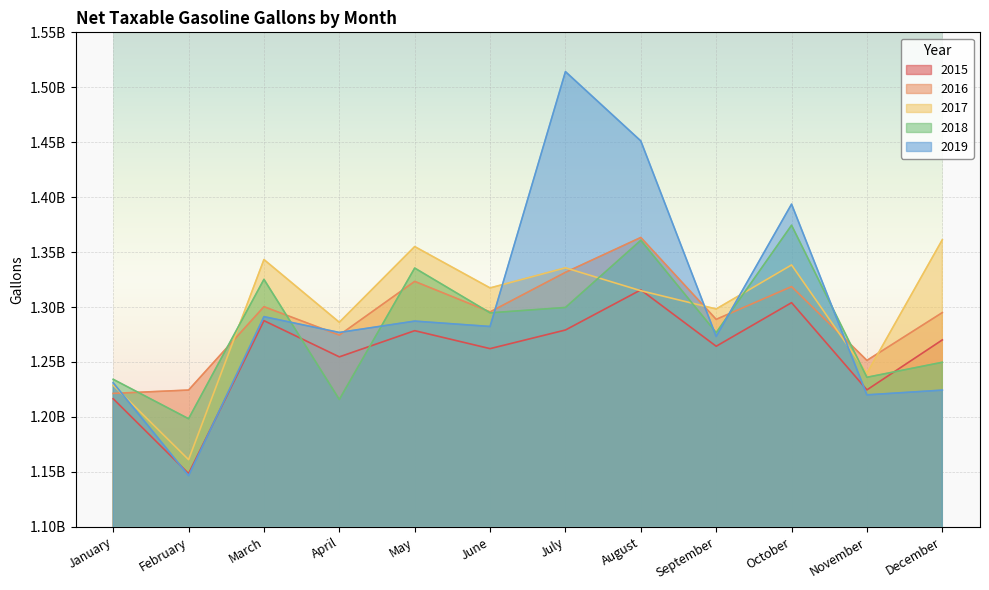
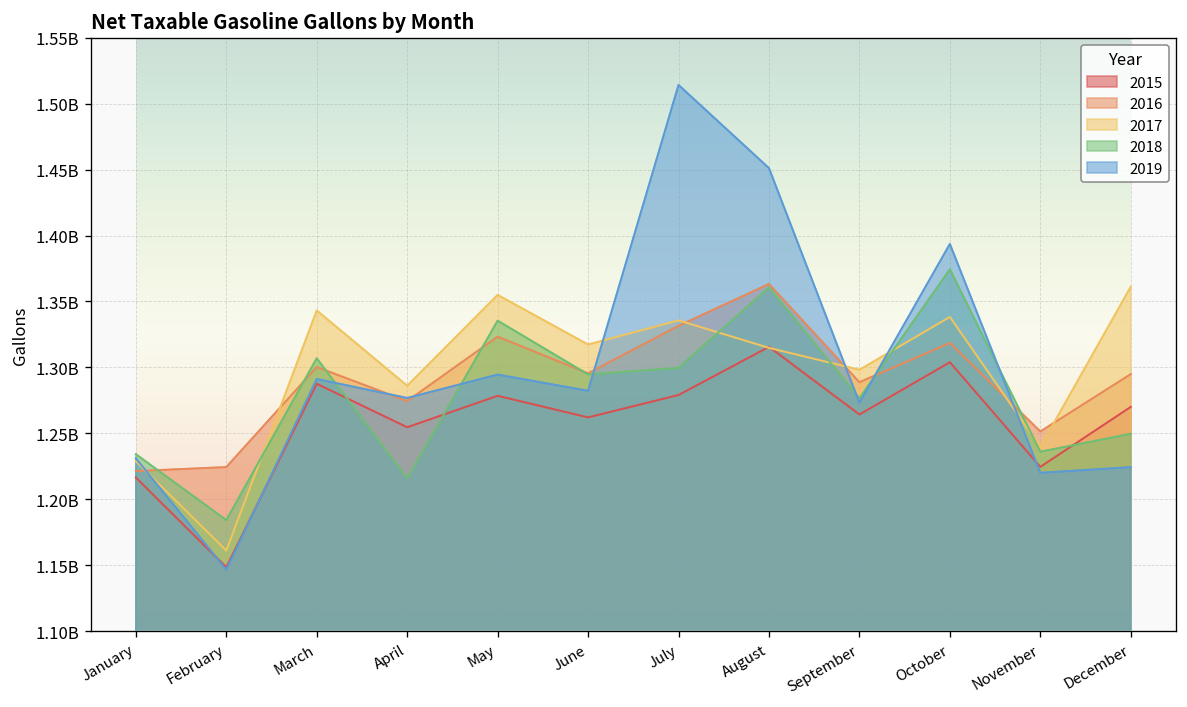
2018, February: 1198000000 -> 1184000000
2018, March: 1325000000 -> 1307000000
2019, May: 1287000000 -> 1295000000
